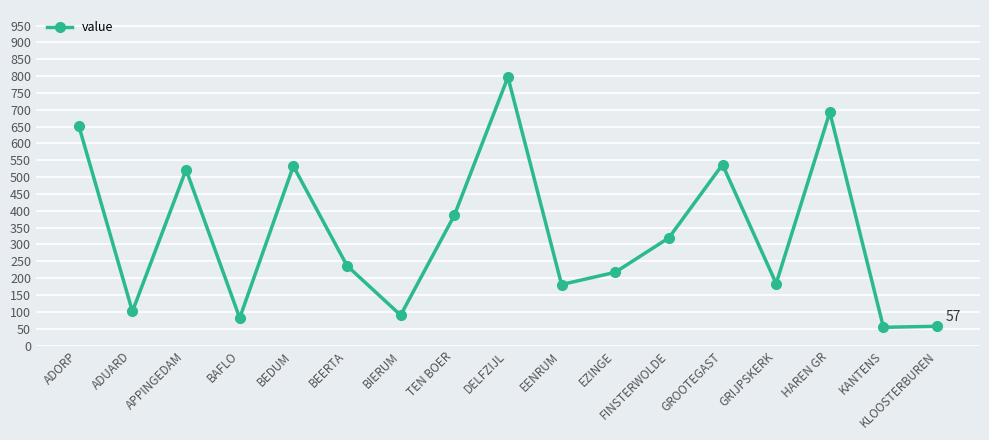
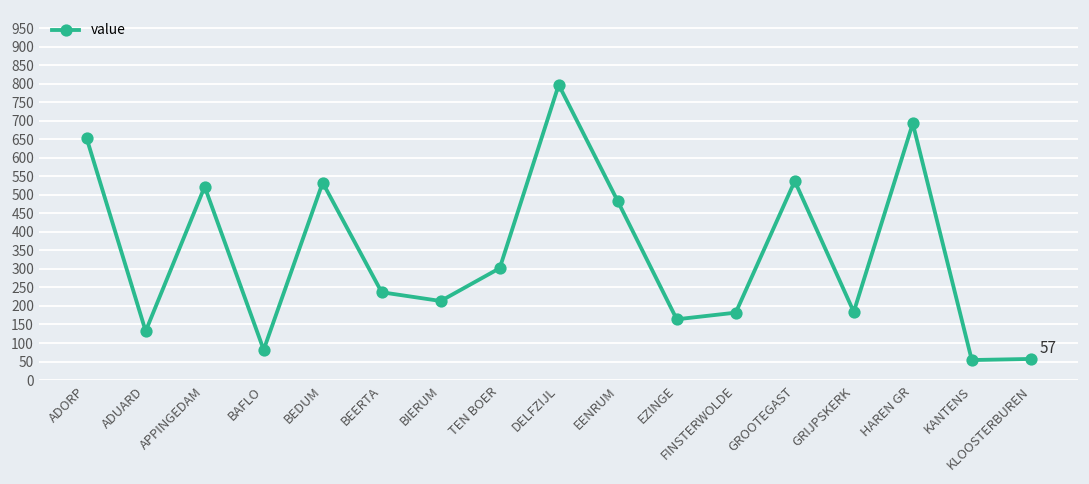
ADUARD: 100 -> 130
BIERUM: 90 -> 210
TEN BOER: 390 -> 300
EENRUM: 180 -> 480
EZINGE: 220 -> 160
FINSTERWOLDE: 320 -> 180
